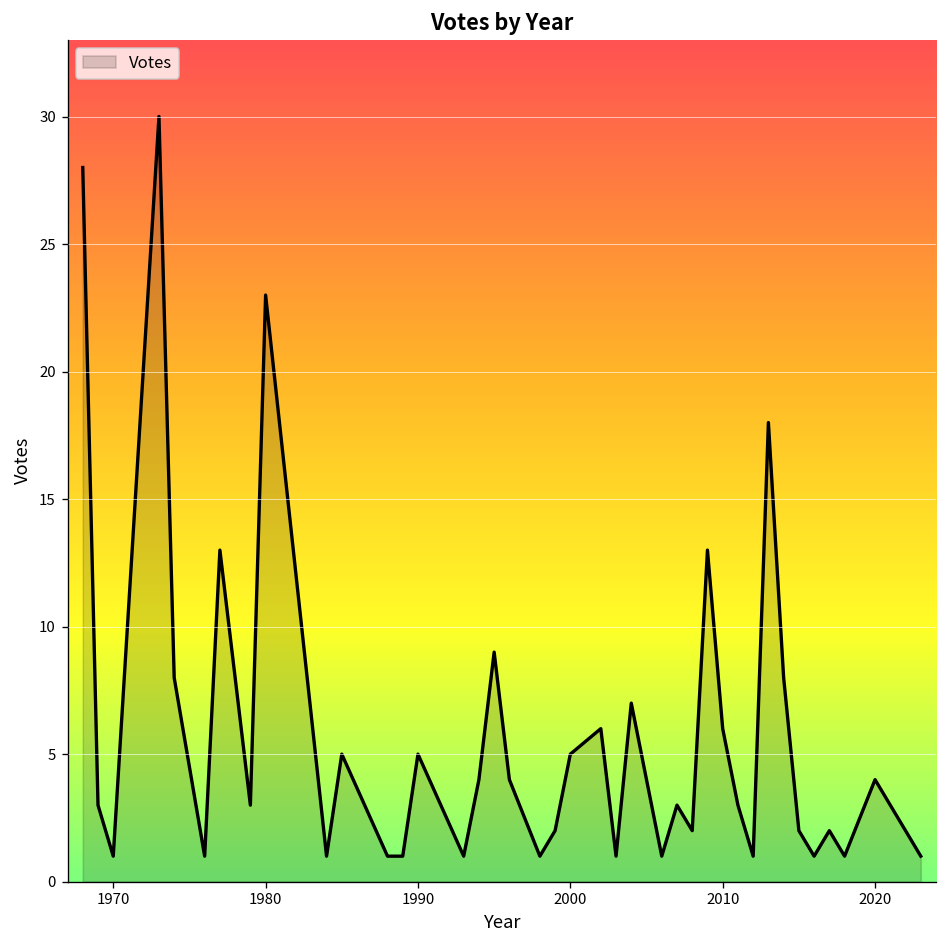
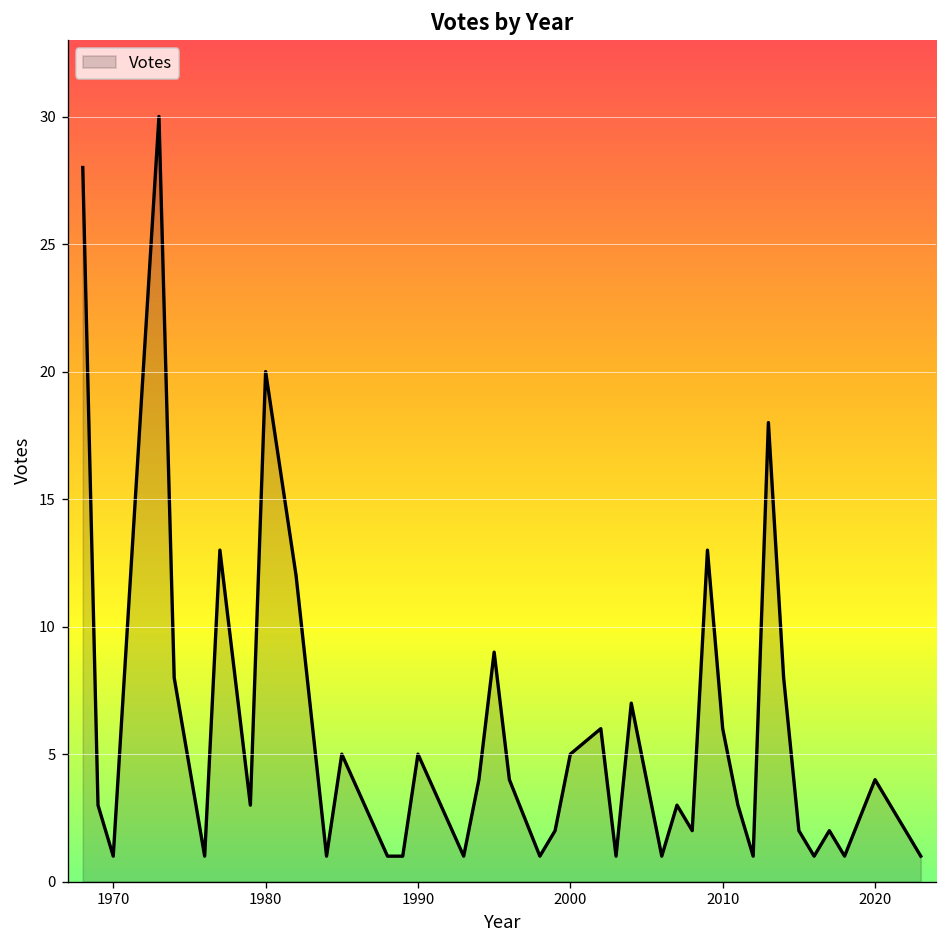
1980: 23 -> 20
